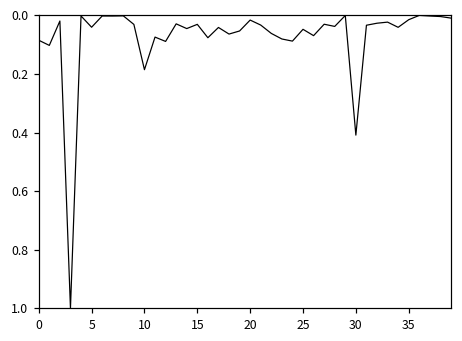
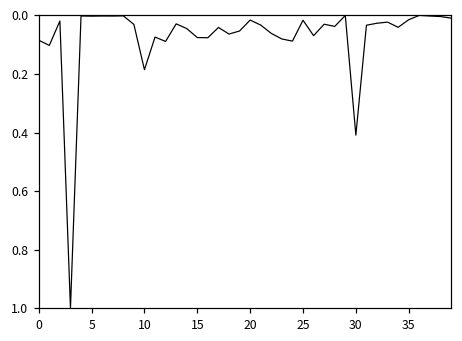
5: 0.04 -> 0.00
15: 0.03 -> 0.08
25: 0.05 -> 0.02
